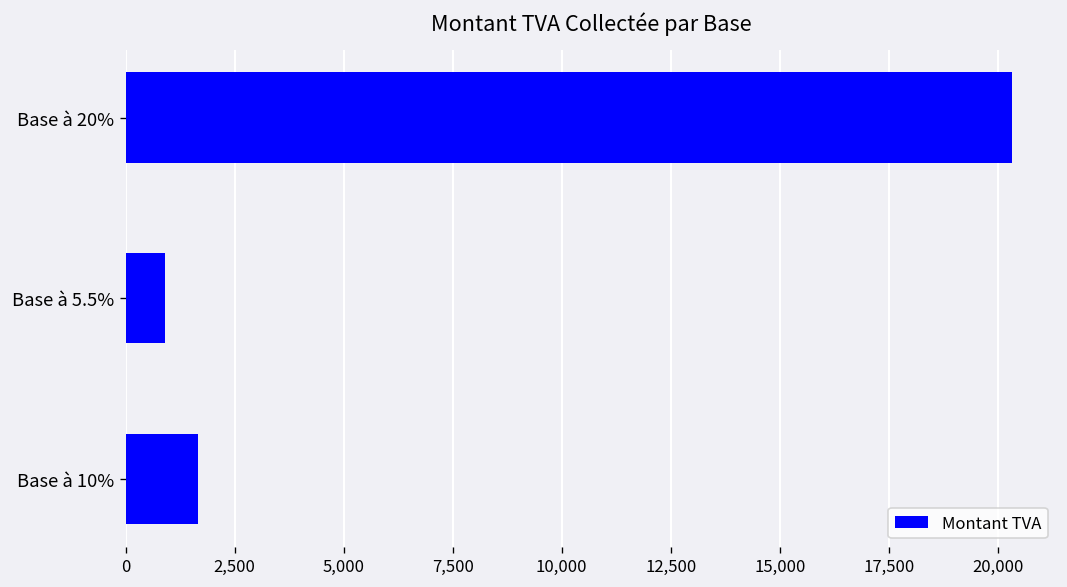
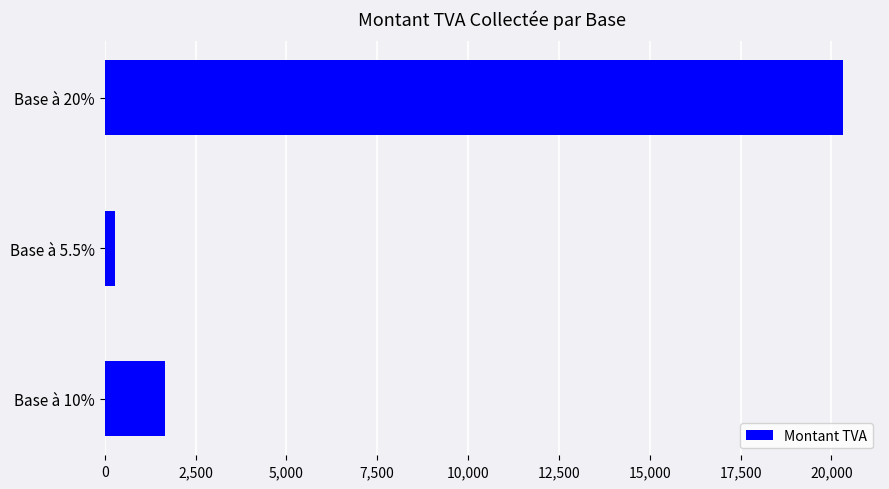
Base à 5.5%: 900 -> 300
